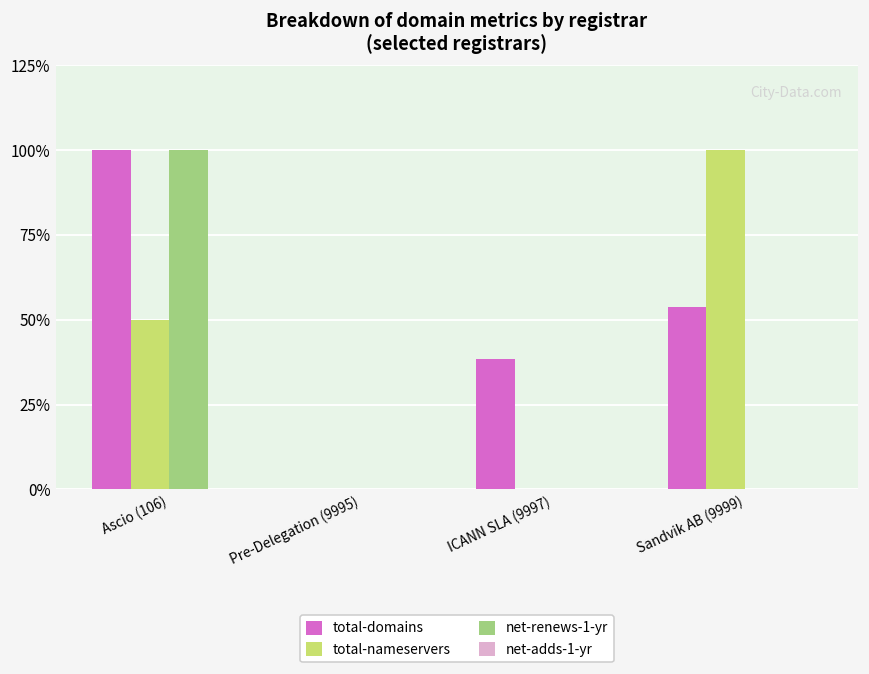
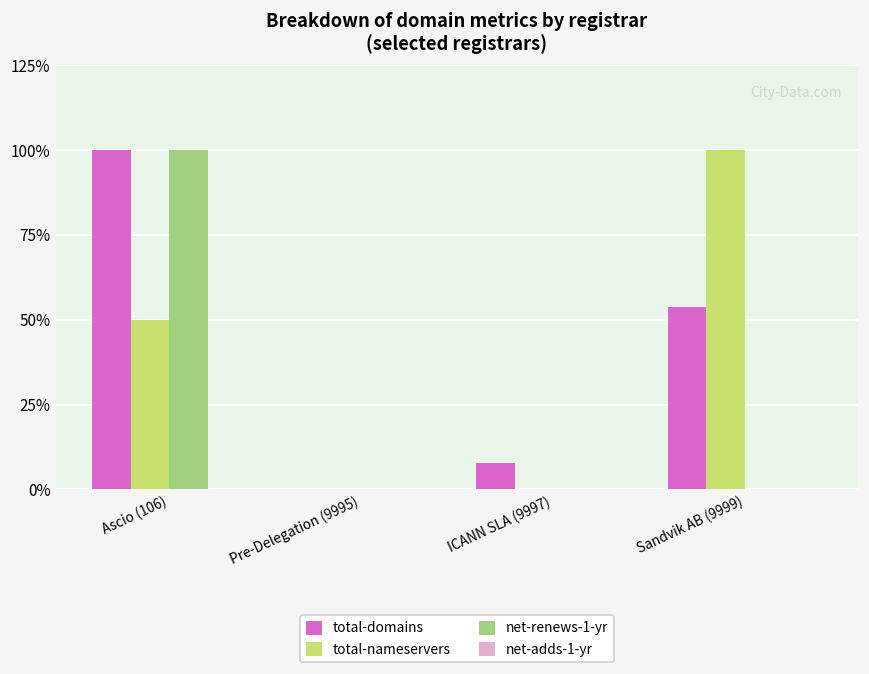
total-domains, ICANN SLA (9997): 38% -> 8%
